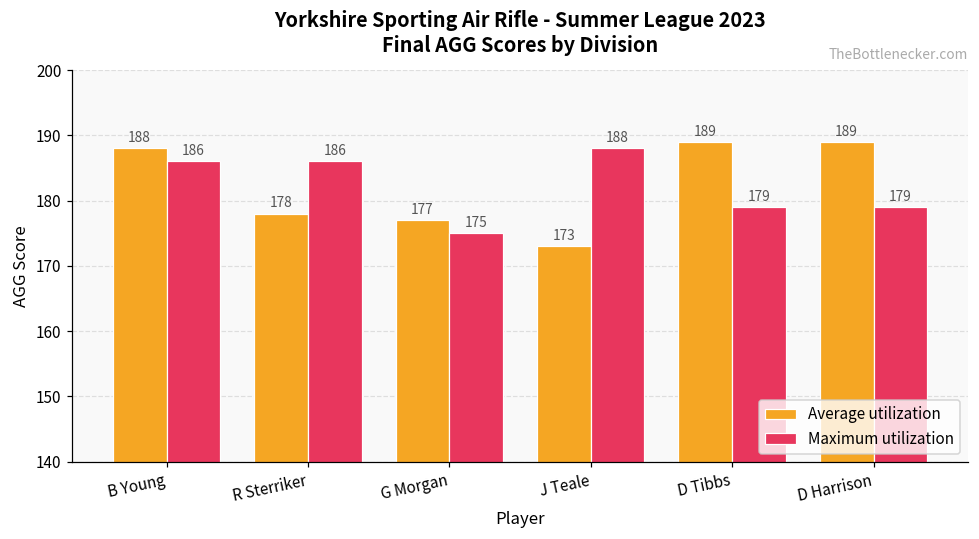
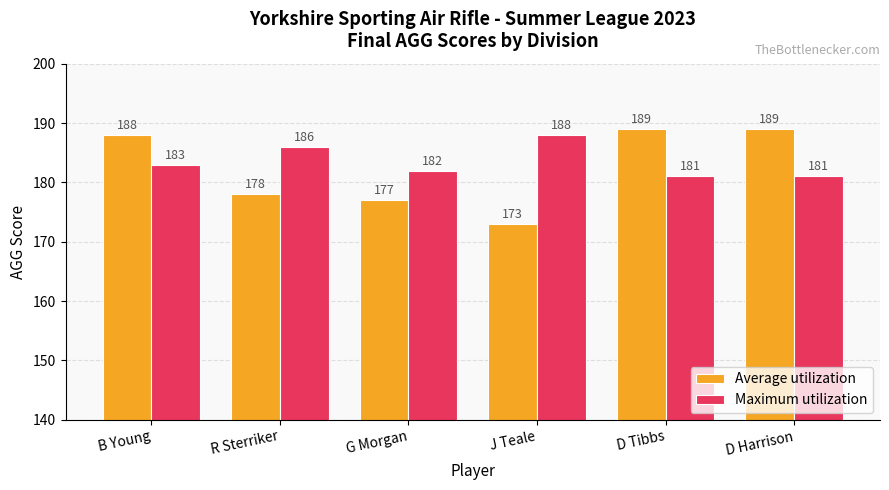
Maximum utilization, B Young: 186 -> 183
Maximum utilization, G Morgan: 175 -> 182
Maximum utilization, D Tibbs: 179 -> 181
Maximum utilization, D Harrison: 179 -> 181
